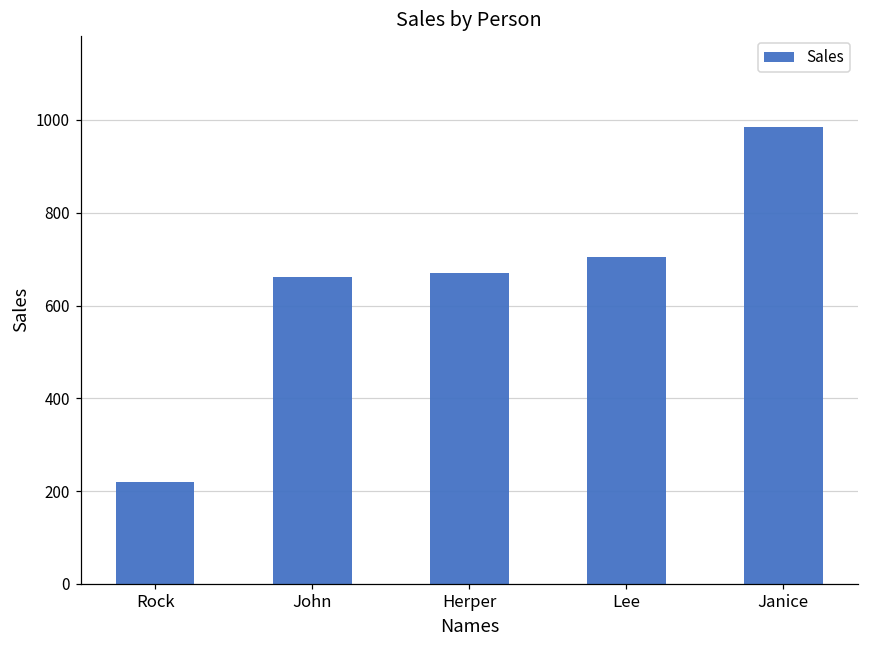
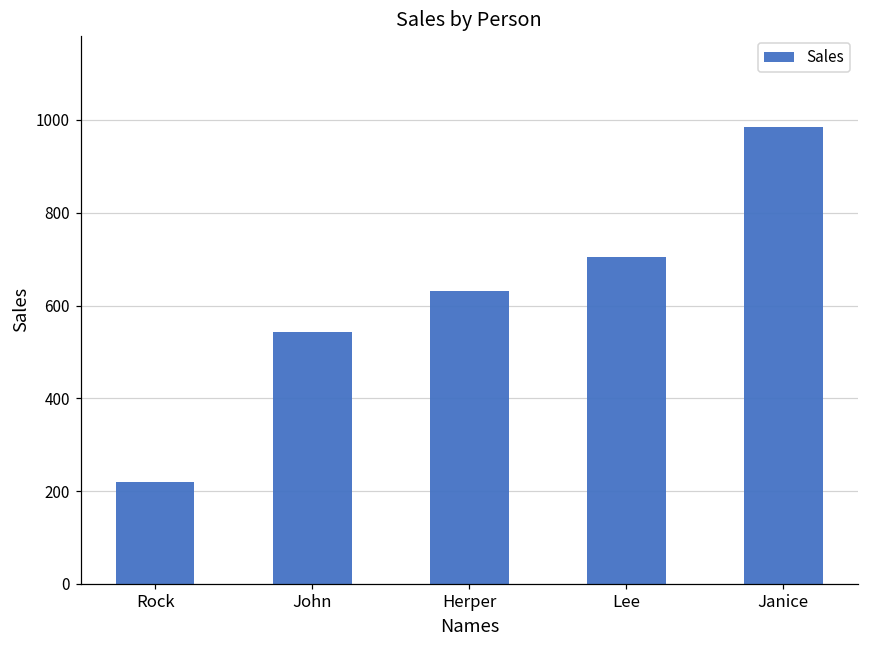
John: 660 -> 540
Herper: 670 -> 630
